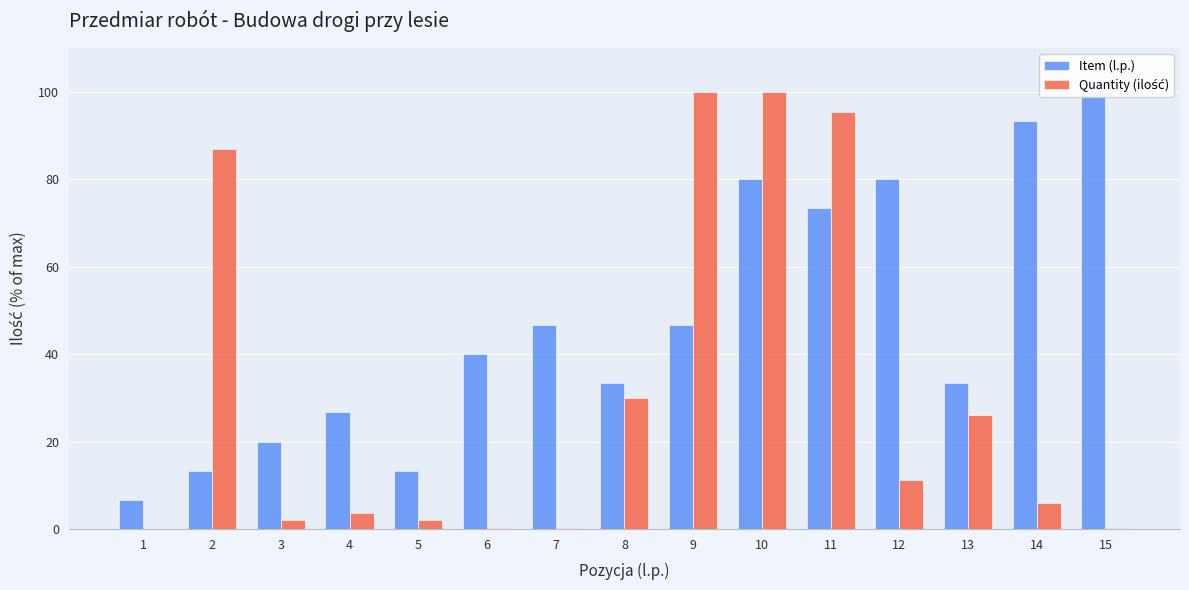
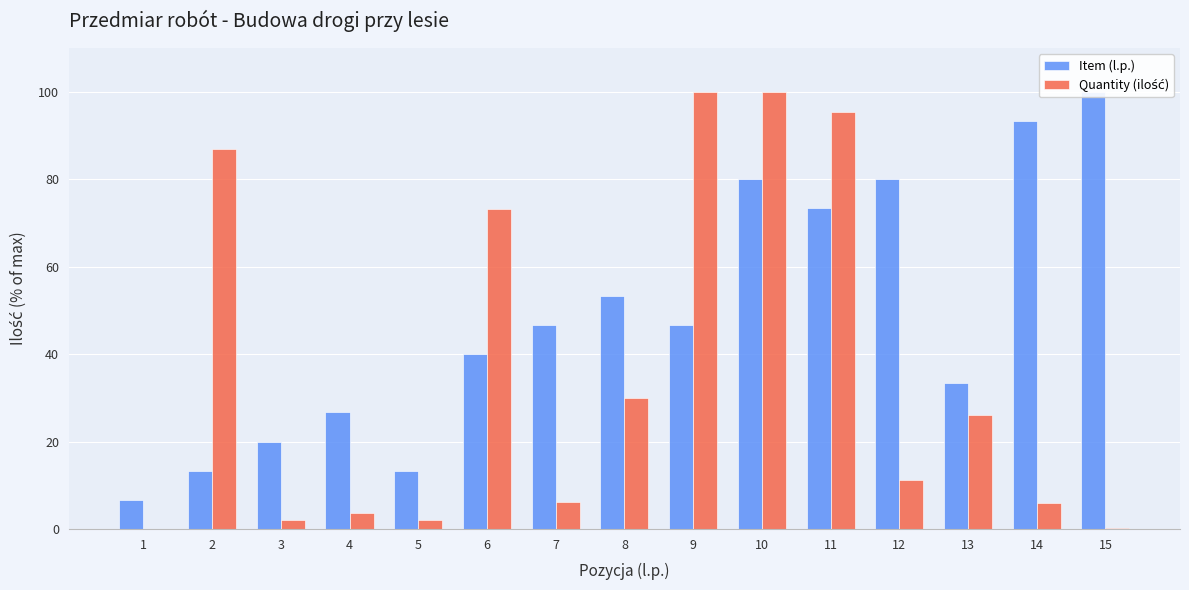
Quantity (ilość), 6: 0 -> 73
Quantity (ilość), 7: 0 -> 6
Item (l.p.), 8: 33 -> 53
